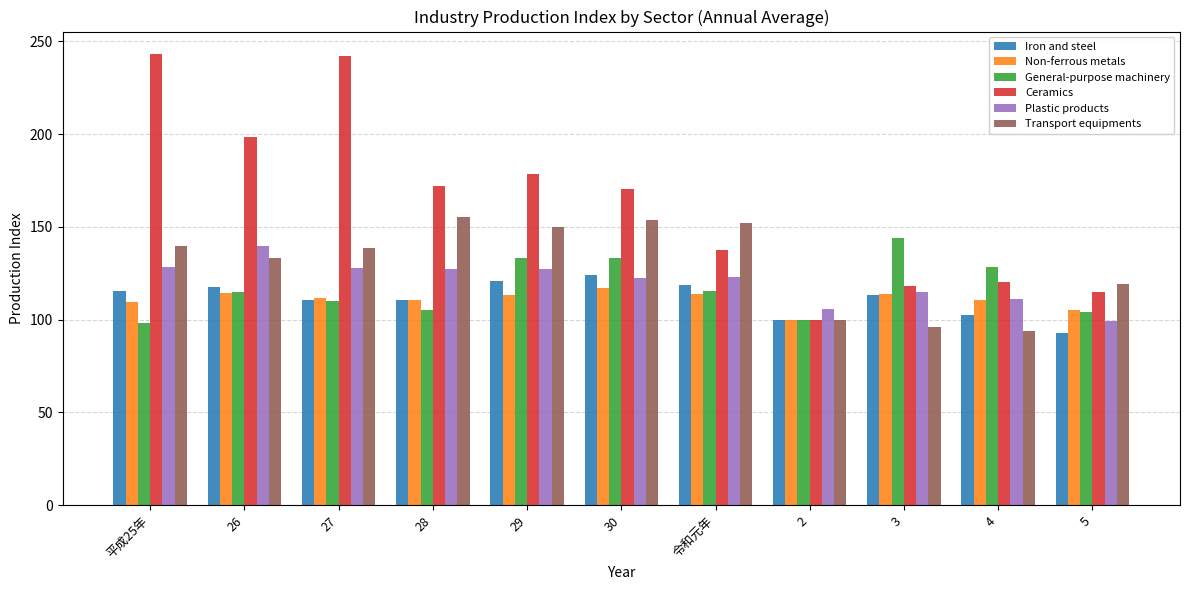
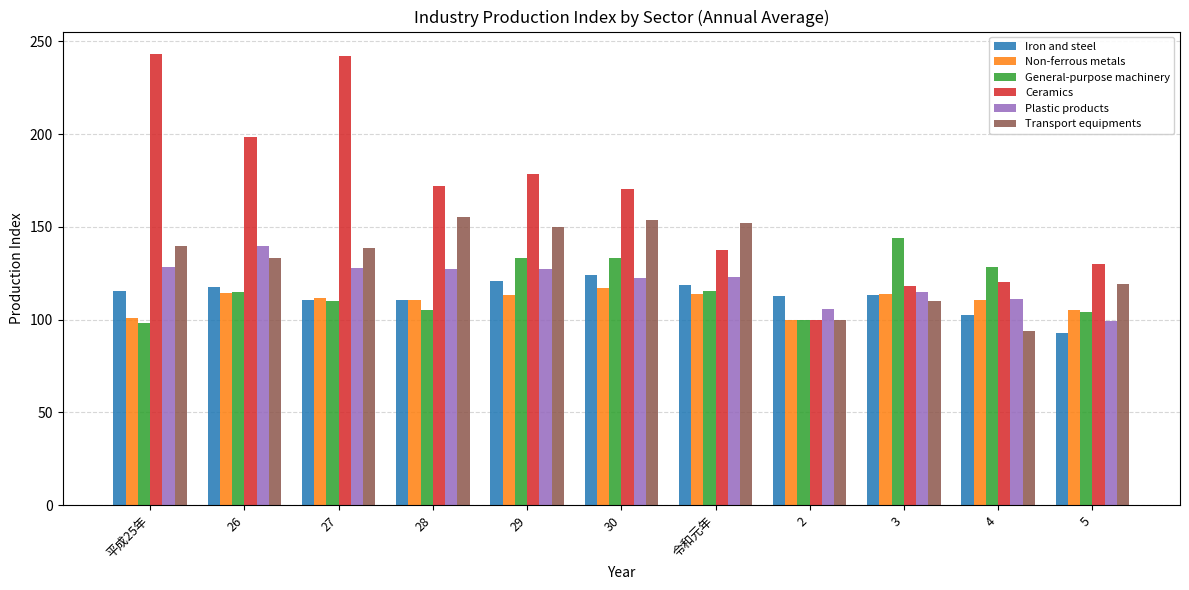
Non-ferrous metals, 平成25年: 110 -> 101
Iron and steel, 2: 100 -> 113
Transport equipments, 3: 96 -> 110
Ceramics, 5: 115 -> 130
